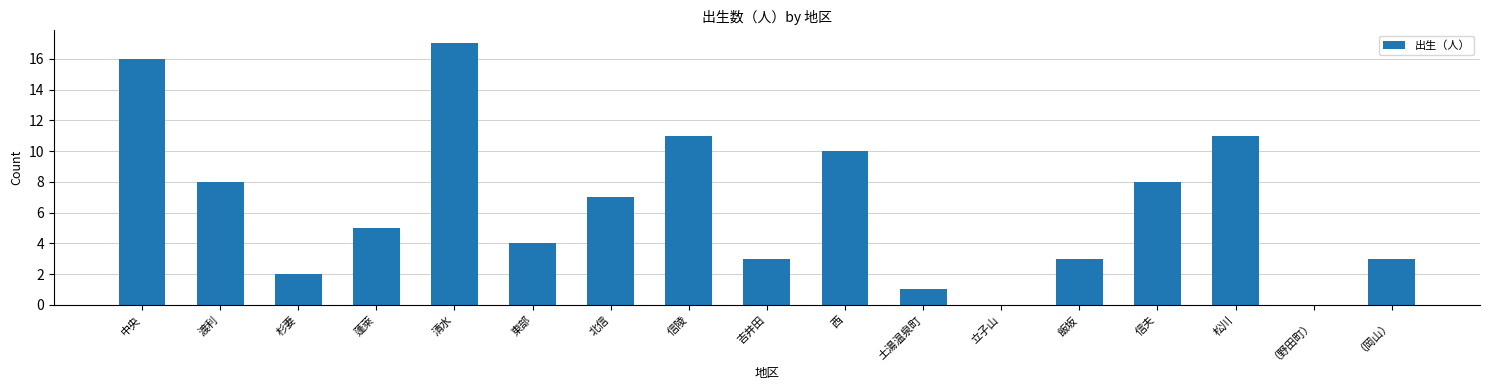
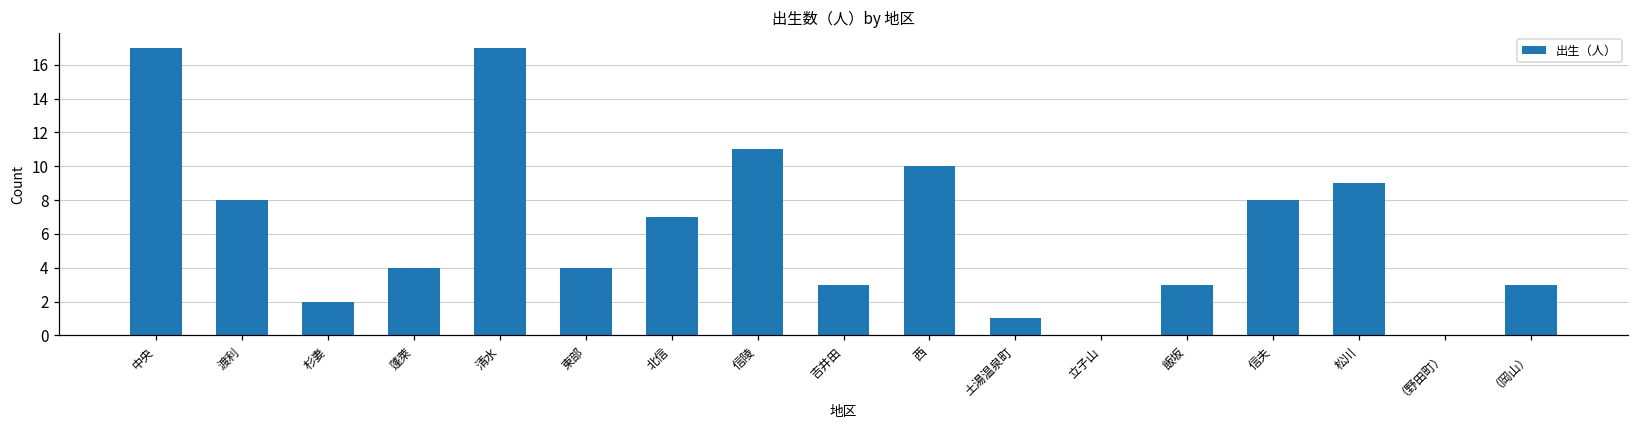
中央: 16 -> 17
蓬萊: 5 -> 4
松川: 11 -> 9
